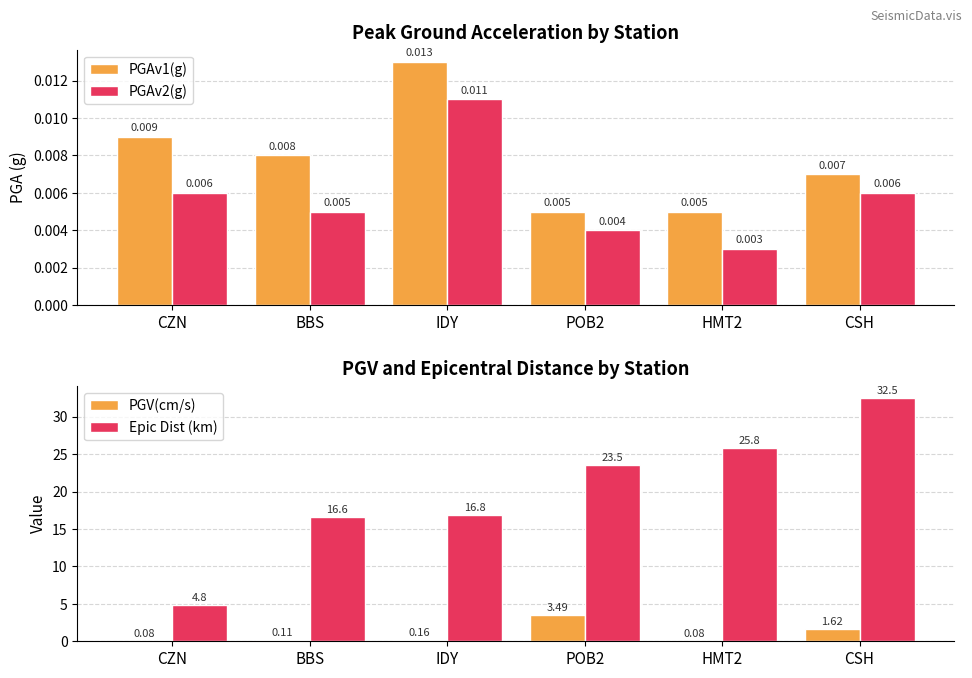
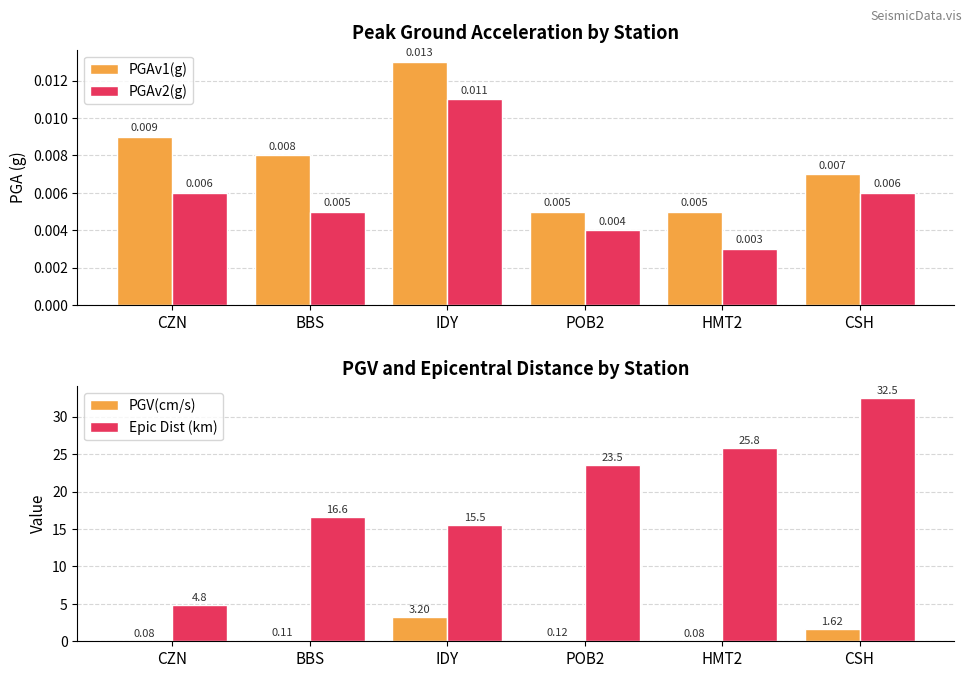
PGV and Epicentral Distance by Station, PGV(cm/s), IDY: 0.16 -> 3.20
PGV and Epicentral Distance by Station, Epic Dist (km), IDY: 16.8 -> 15.5
PGV and Epicentral Distance by Station, PGV(cm/s), POB2: 3.49 -> 0.12
